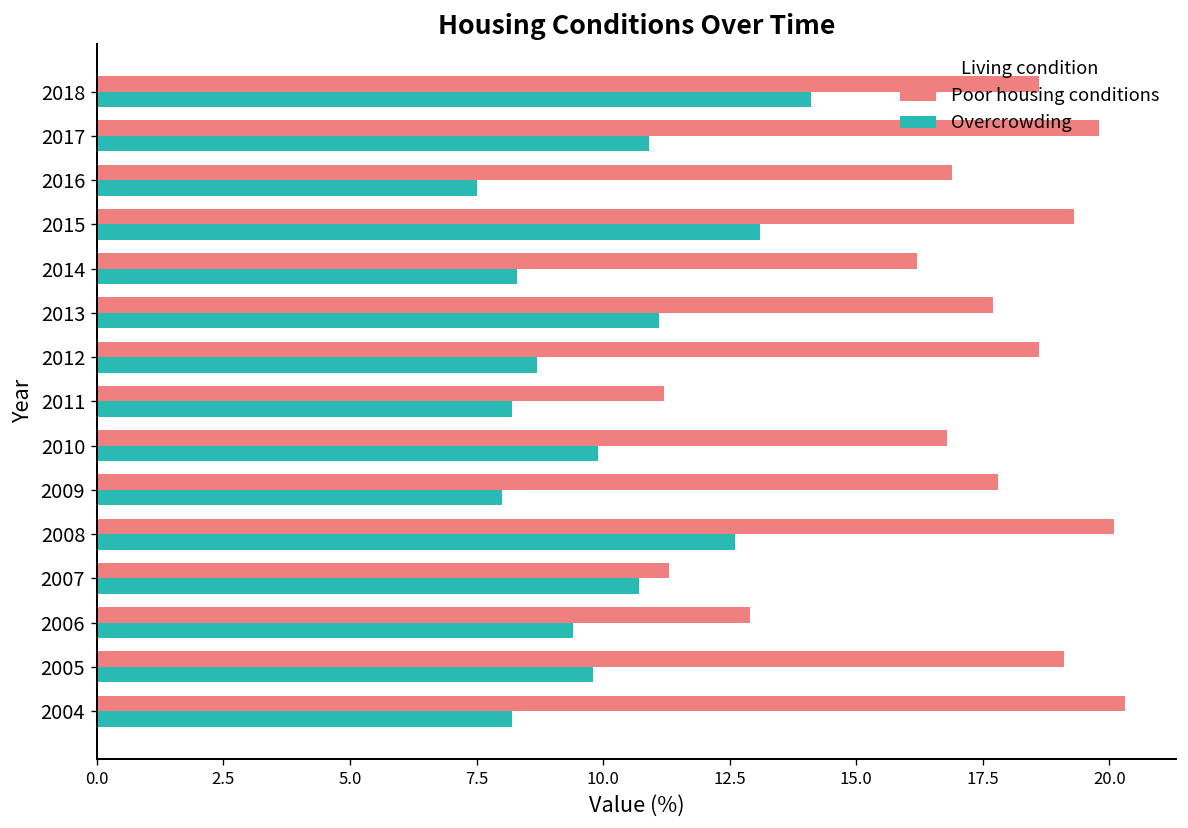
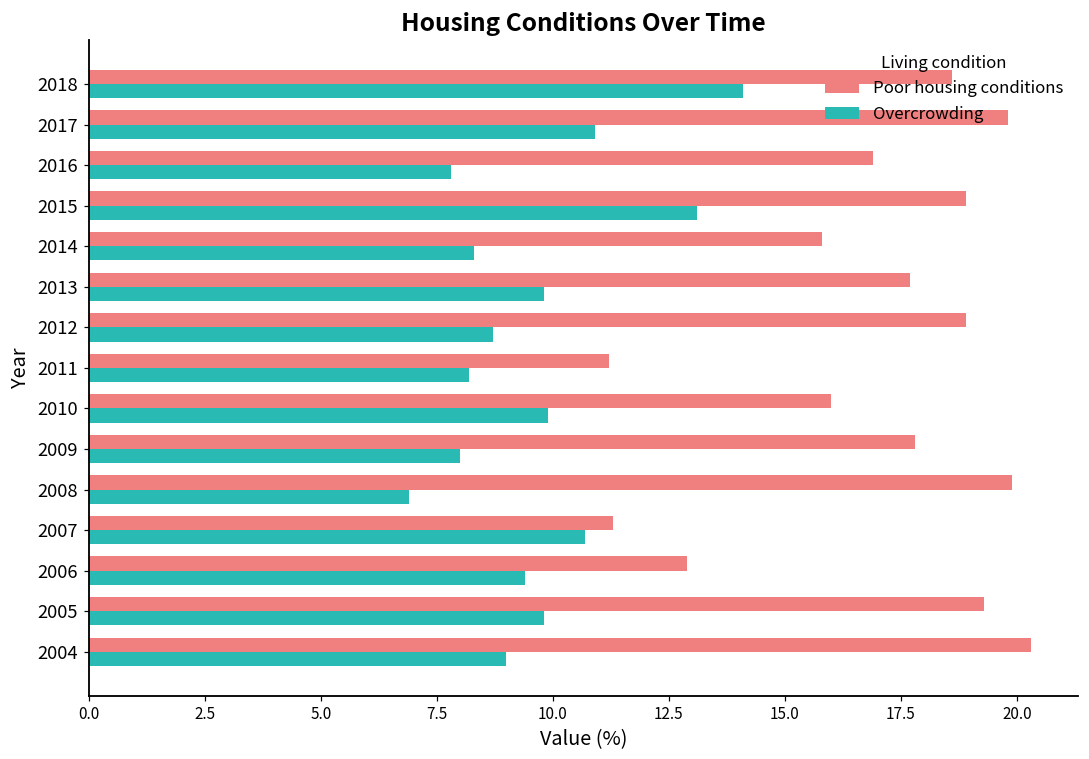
Overcrowding, 2016: 7.5 -> 7.8
Poor housing conditions, 2015: 19.3 -> 18.9
Poor housing conditions, 2014: 16.2 -> 15.8
Overcrowding, 2013: 11.1 -> 9.8
Poor housing conditions, 2012: 18.6 -> 18.9
Poor housing conditions, 2010: 16.8 -> 16.0
Poor housing conditions, 2008: 20.1 -> 19.9
Overcrowding, 2008: 12.6 -> 6.9
Poor housing conditions, 2005: 19.1 -> 19.3
Overcrowding, 2004: 8.2 -> 9.0
